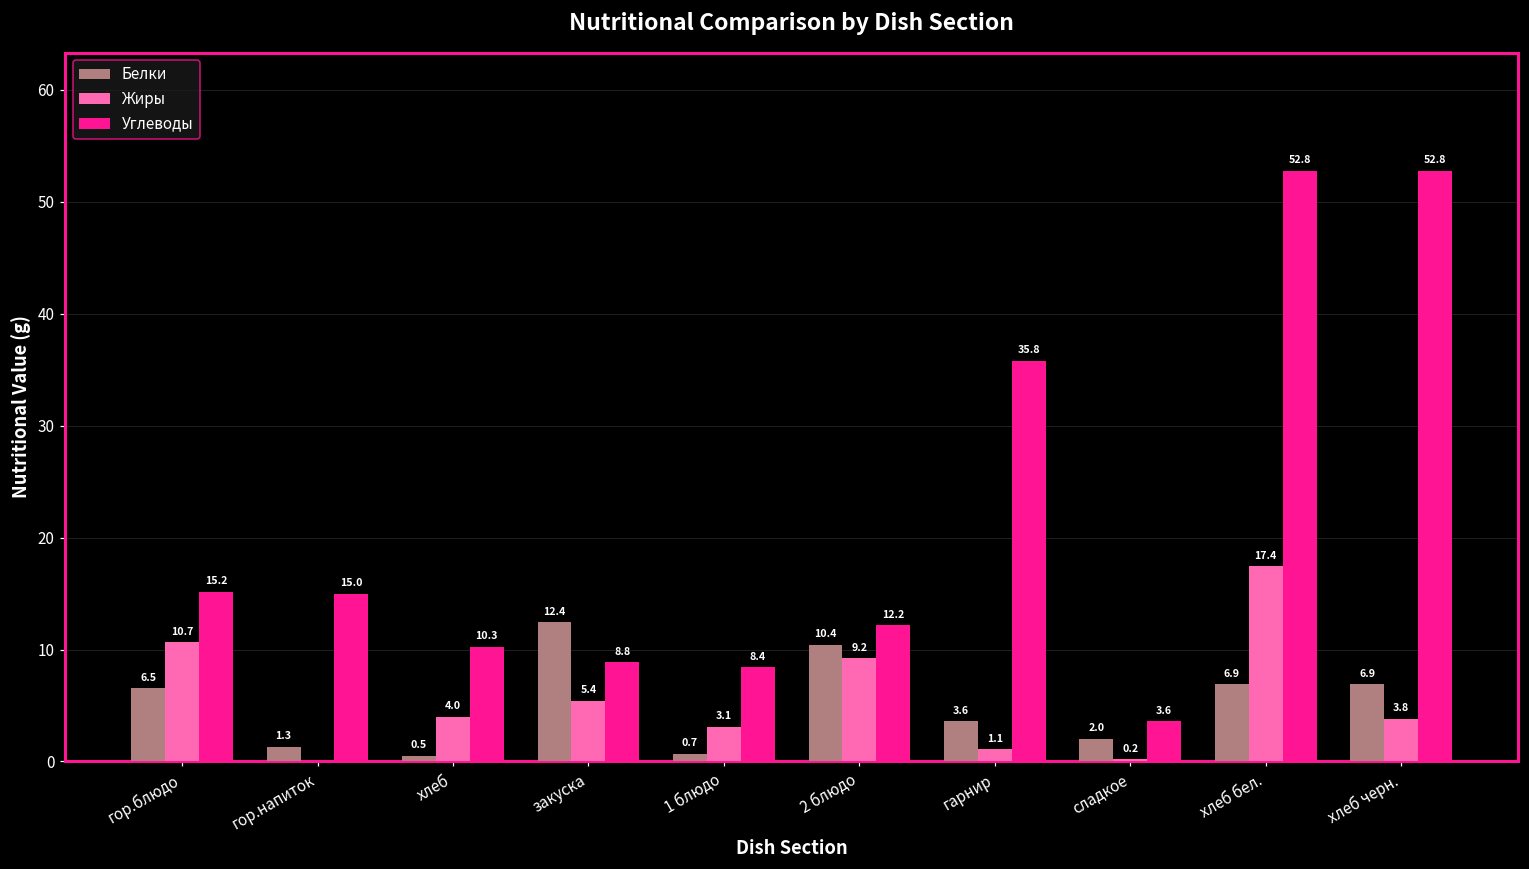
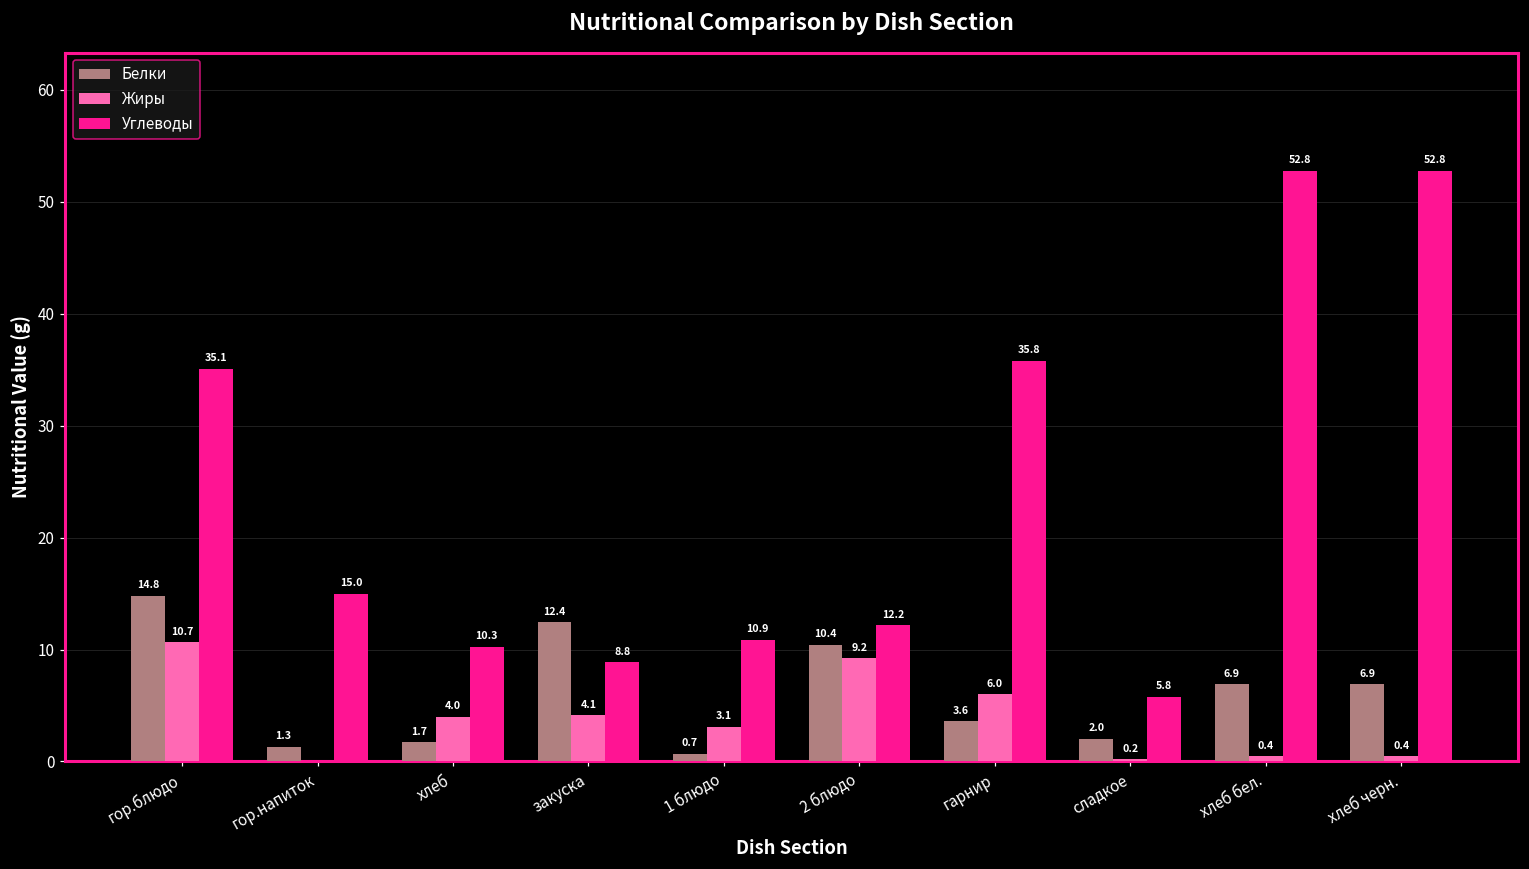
Белки, гор.блюдо: 6.5 -> 14.8
Углеводы, гор.блюдо: 15.2 -> 35.1
Белки, хлеб: 0.5 -> 1.7
Жиры, закуска: 5.4 -> 4.1
Углеводы, 1 блюдо: 8.4 -> 10.9
Жиры, гарнир: 1.1 -> 6.0
Углеводы, сладкое: 3.6 -> 5.8
Жиры, хлеб бел.: 17.4 -> 0.4
Жиры, хлеб черн.: 3.8 -> 0.4
